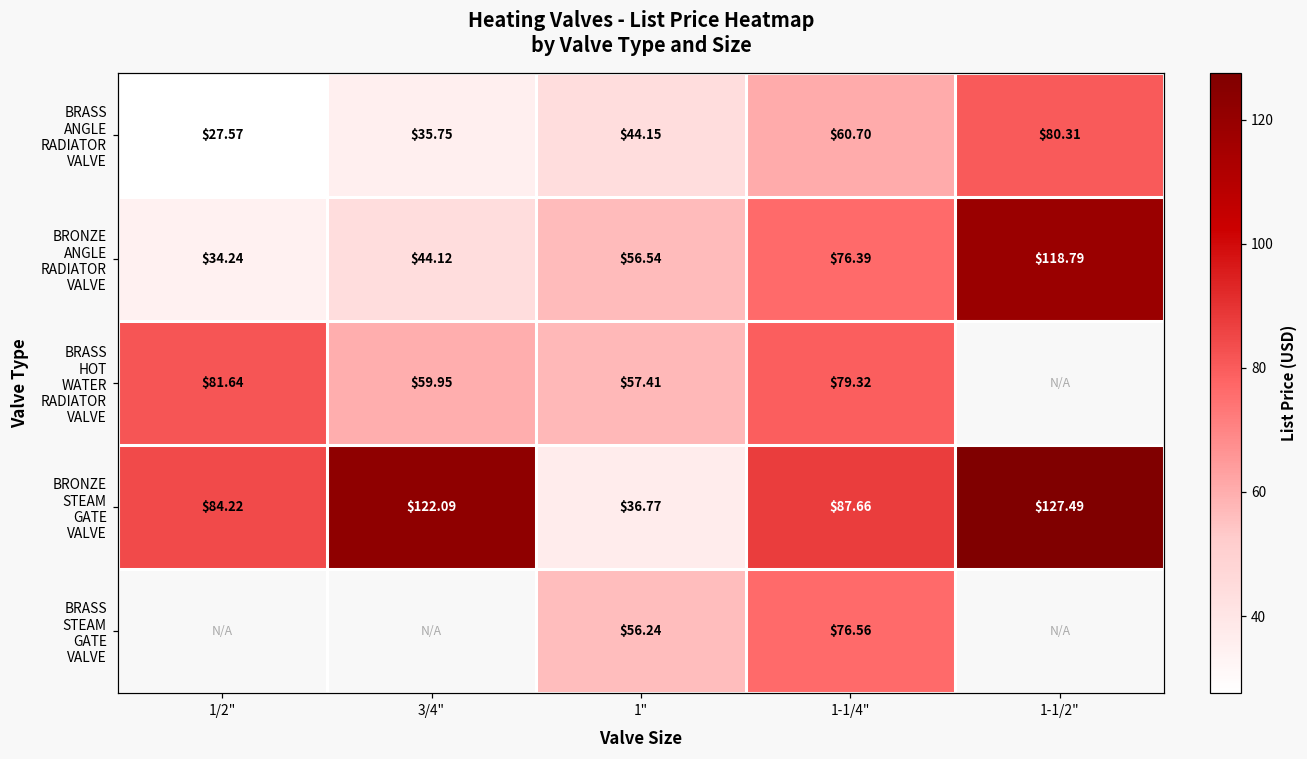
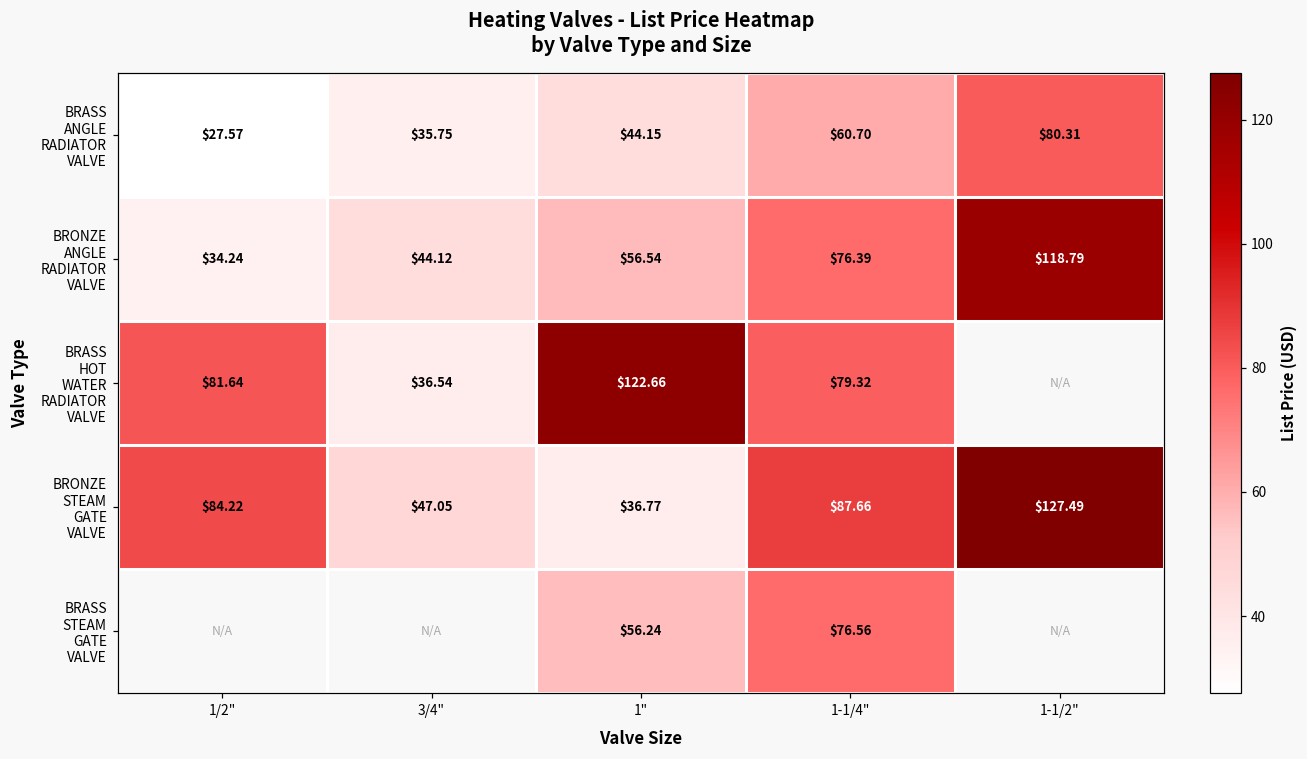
BRASS HOT WATER RADIATOR VALVE, 3/4": $59.95 -> $36.54
BRASS HOT WATER RADIATOR VALVE, 1": $57.41 -> $122.66
BRONZE STEAM GATE VALVE, 3/4": $122.09 -> $47.05
